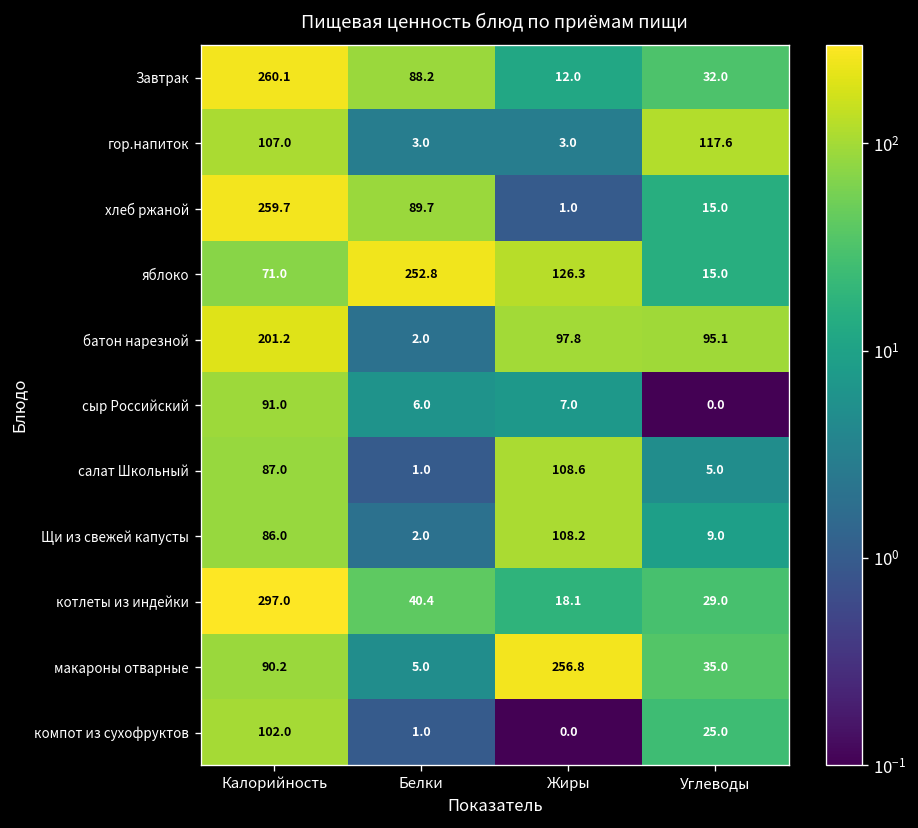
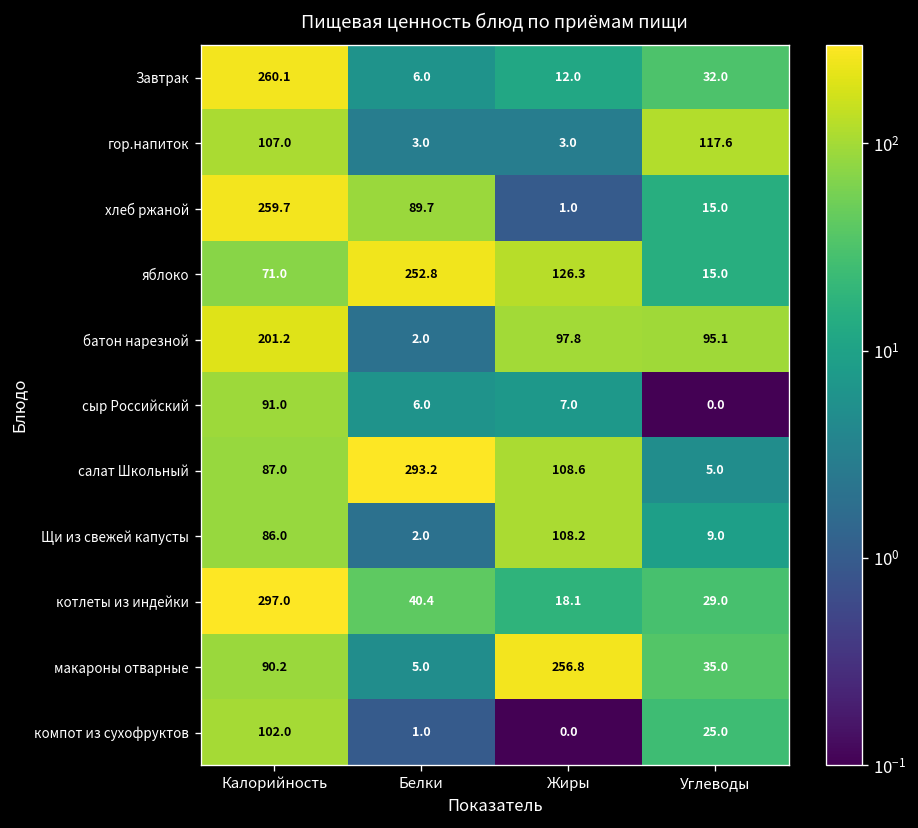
Завтрак, Белки: 88.2 -> 6.0
салат Школьный, Белки: 1.0 -> 293.2
